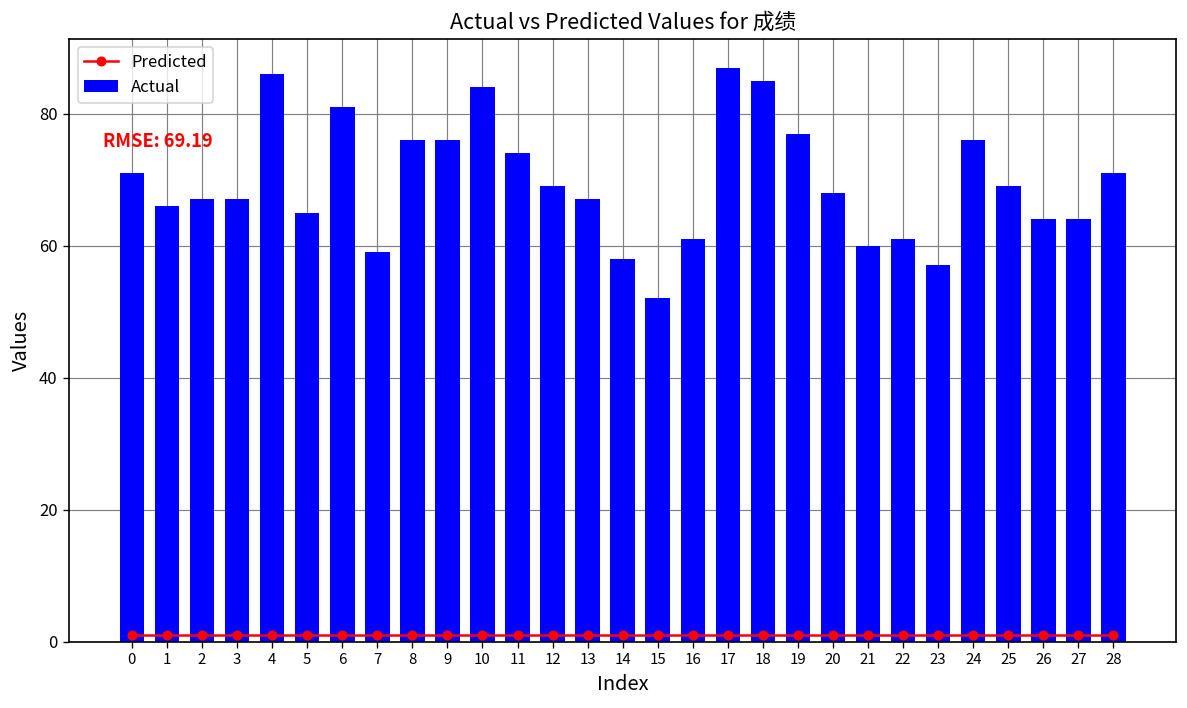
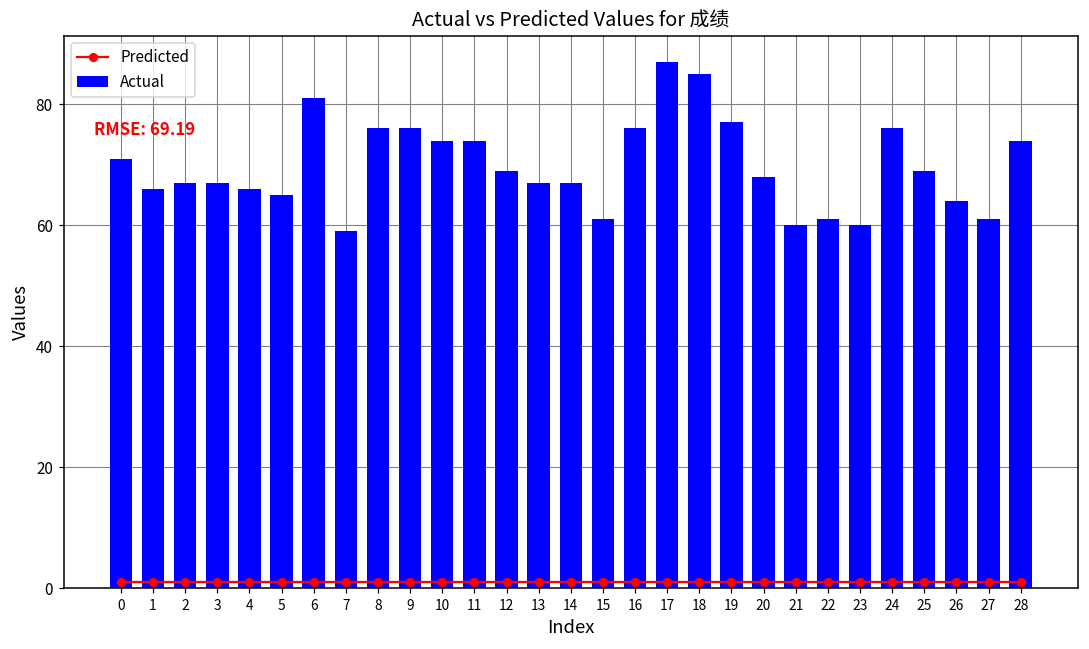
Actual, 4: 86 -> 66
Actual, 10: 84 -> 74
Actual, 14: 58 -> 67
Actual, 15: 52 -> 61
Actual, 16: 61 -> 76
Actual, 23: 57 -> 60
Actual, 27: 64 -> 61
Actual, 28: 71 -> 74
